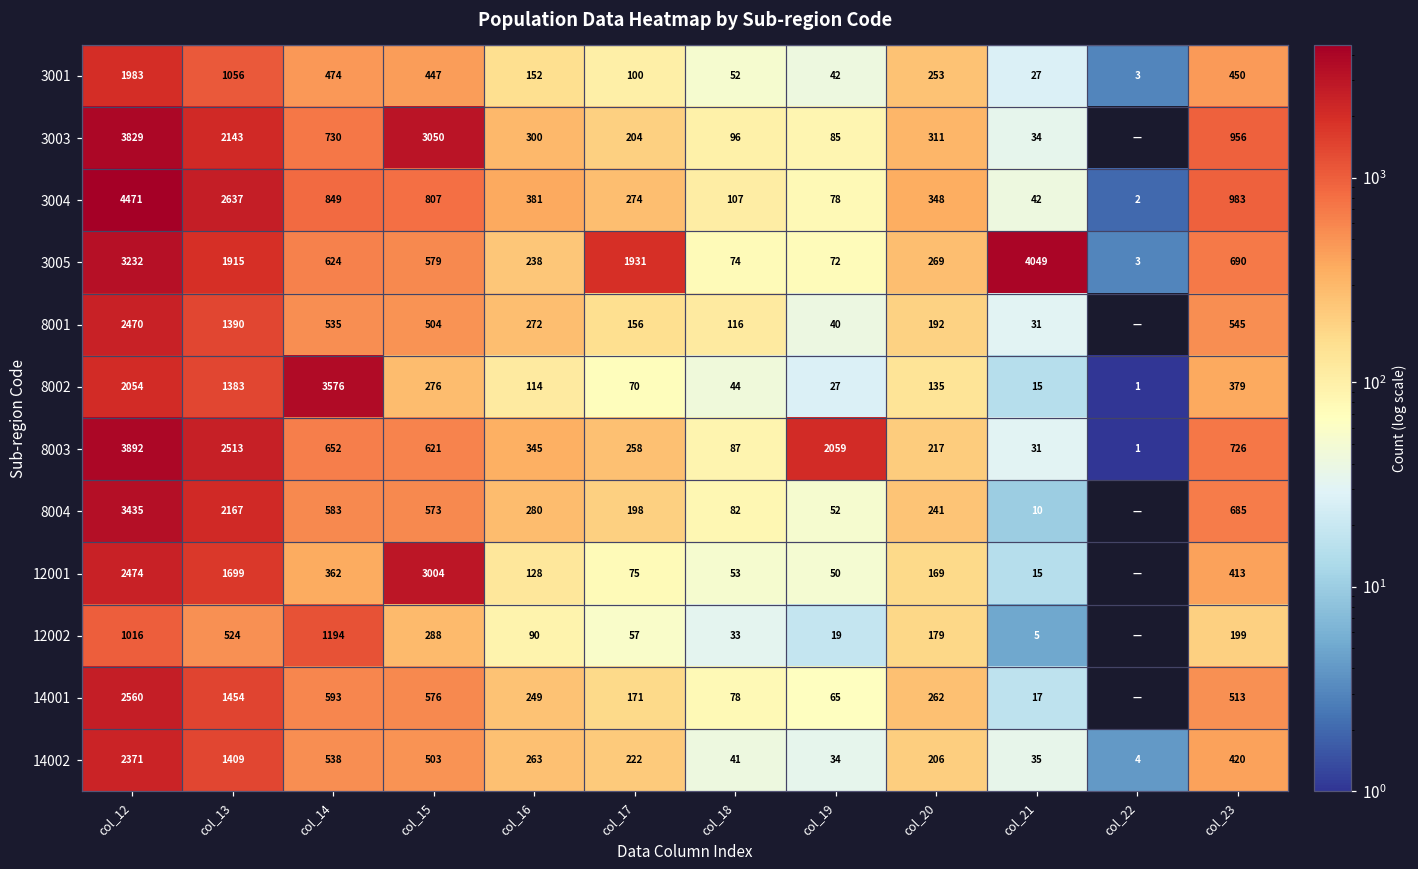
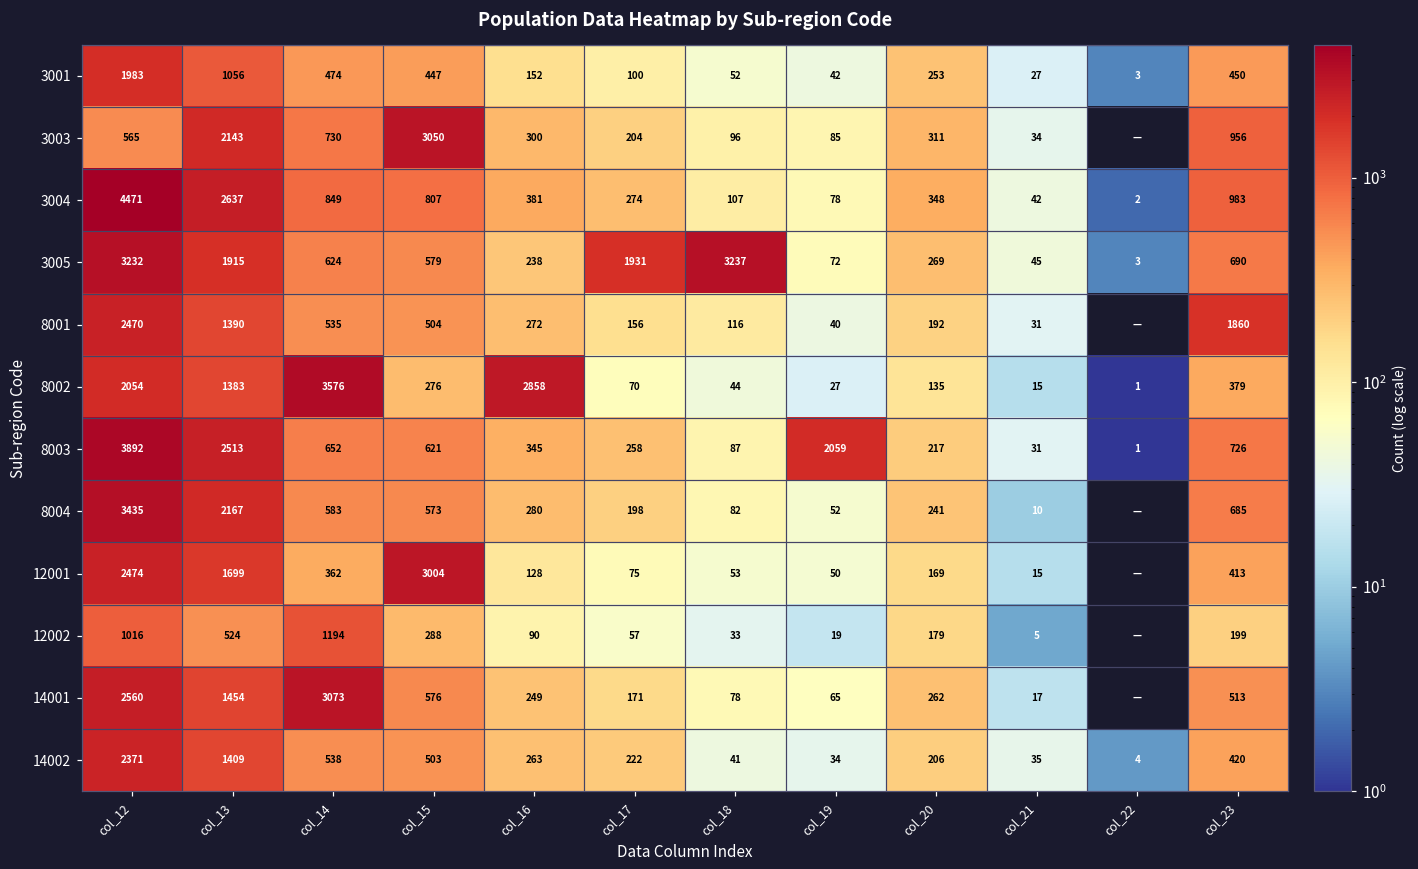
3003, col_12: 3829 -> 565
3005, col_18: 74 -> 3237
3005, col_21: 4049 -> 45
8001, col_23: 545 -> 1860
8002, col_16: 114 -> 2858
14001, col_14: 593 -> 3073
